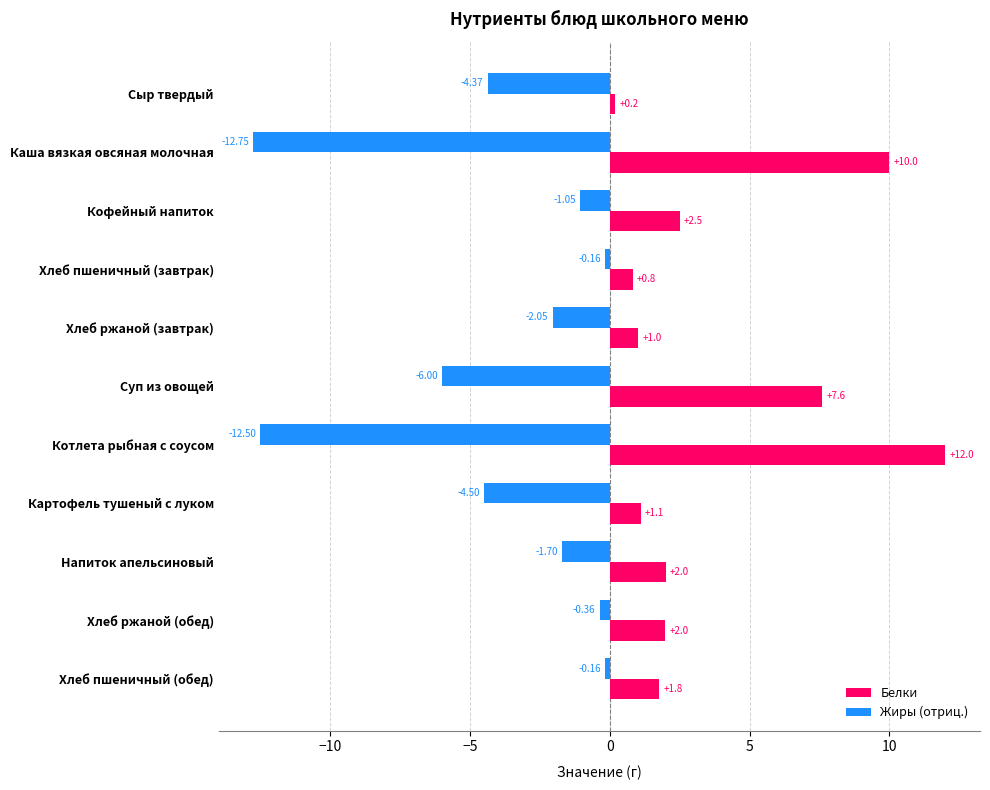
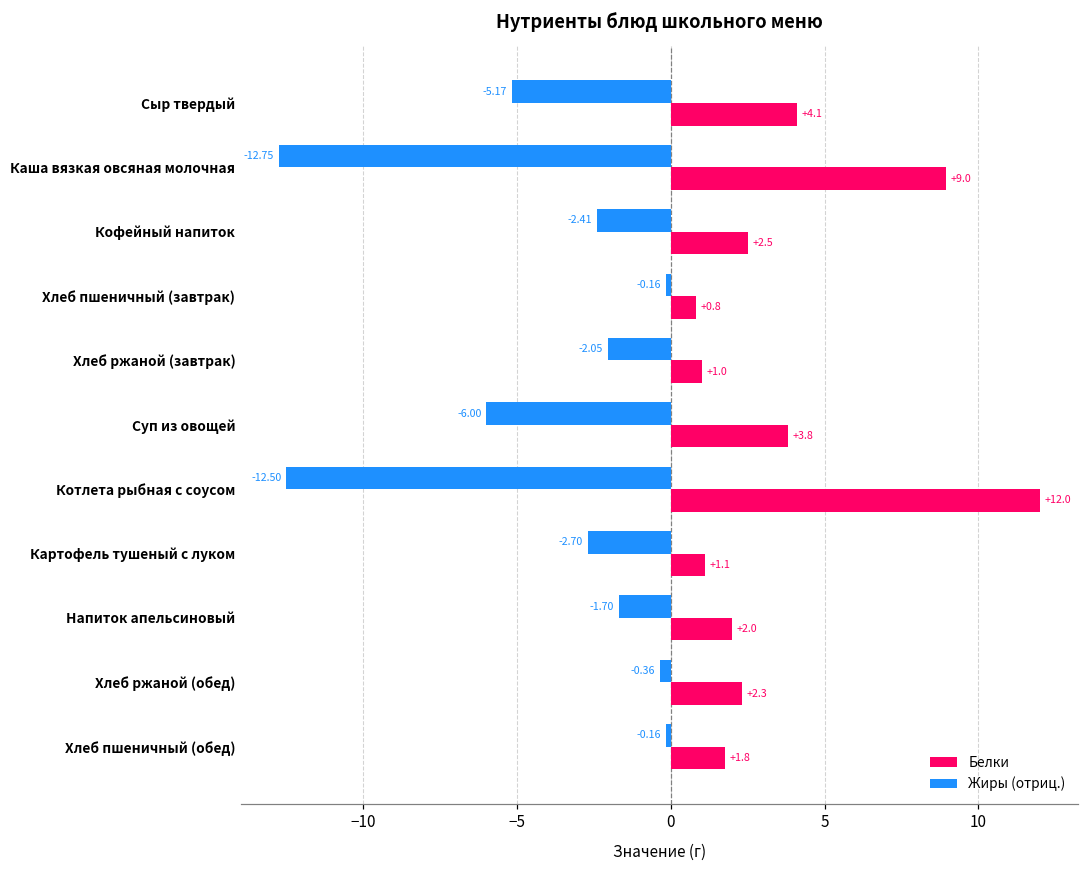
Жиры (отриц.), Сыр твердый: -4.37 -> -5.17
Белки, Сыр твердый: +0.2 -> +4.1
Белки, Каша вязкая овсяная молочная: +10.0 -> +9.0
Жиры (отриц.), Кофейный напиток: -1.05 -> -2.41
Белки, Суп из овощей: +7.6 -> +3.8
Жиры (отриц.), Картофель тушеный с луком: -4.50 -> -2.70
Белки, Хлеб ржаной (обед): +2.0 -> +2.3
